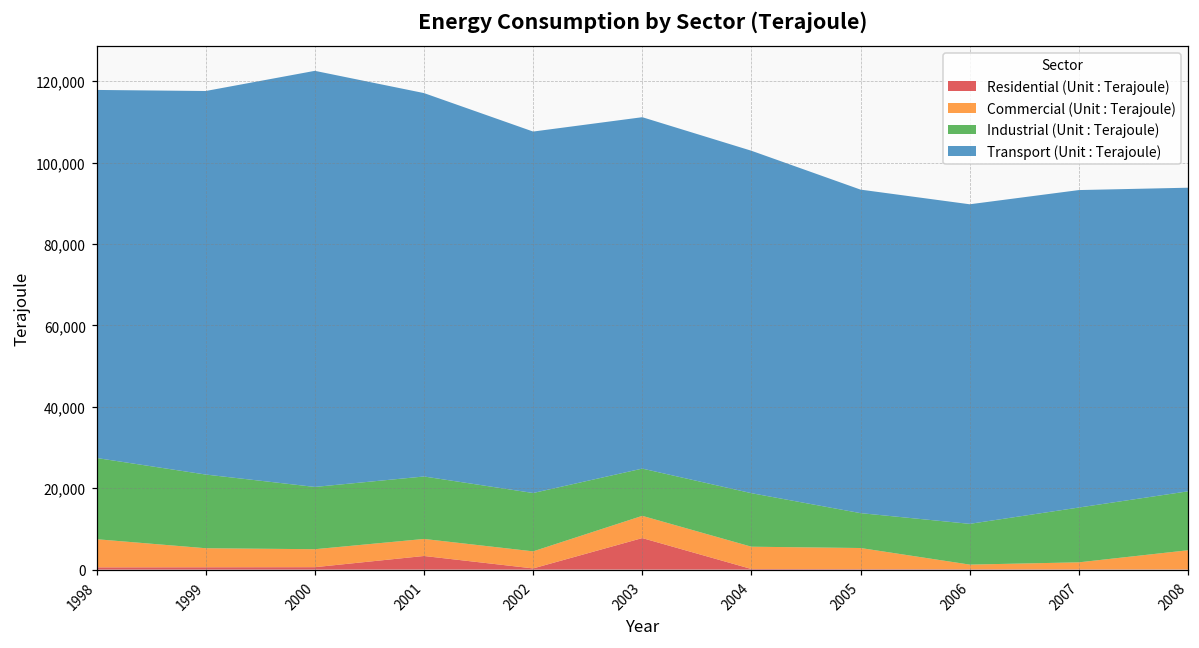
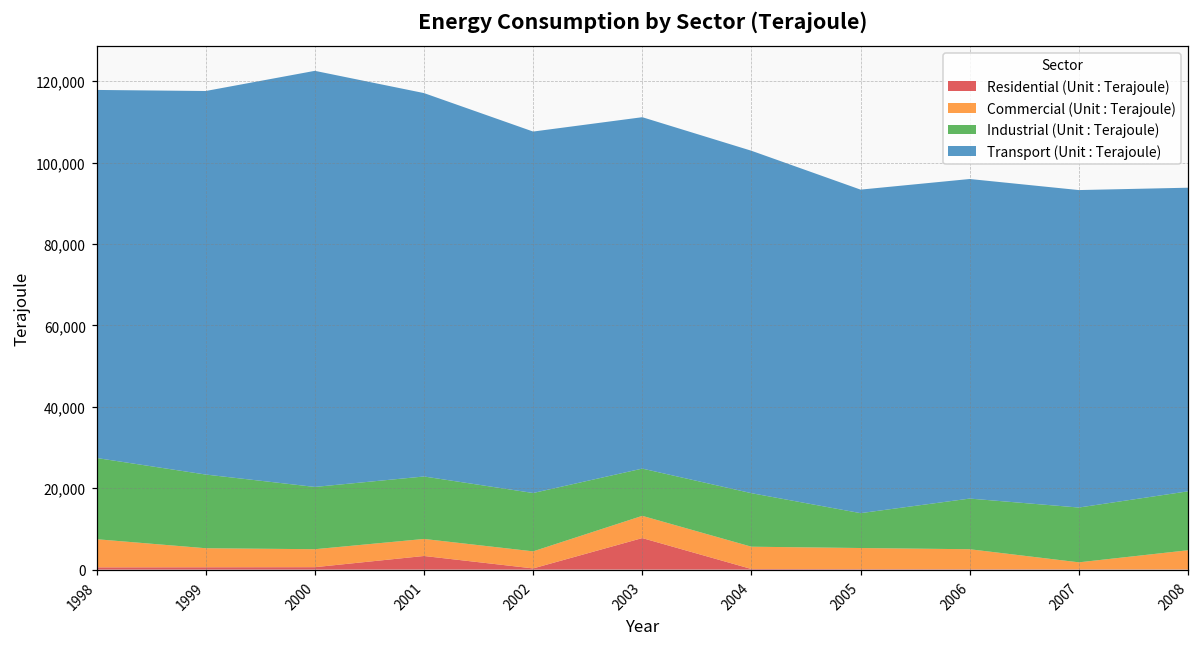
Commercial (Unit : Terajoule), 2006: 1,000 -> 5,000
Industrial (Unit : Terajoule), 2006: 10,000 -> 12,000
